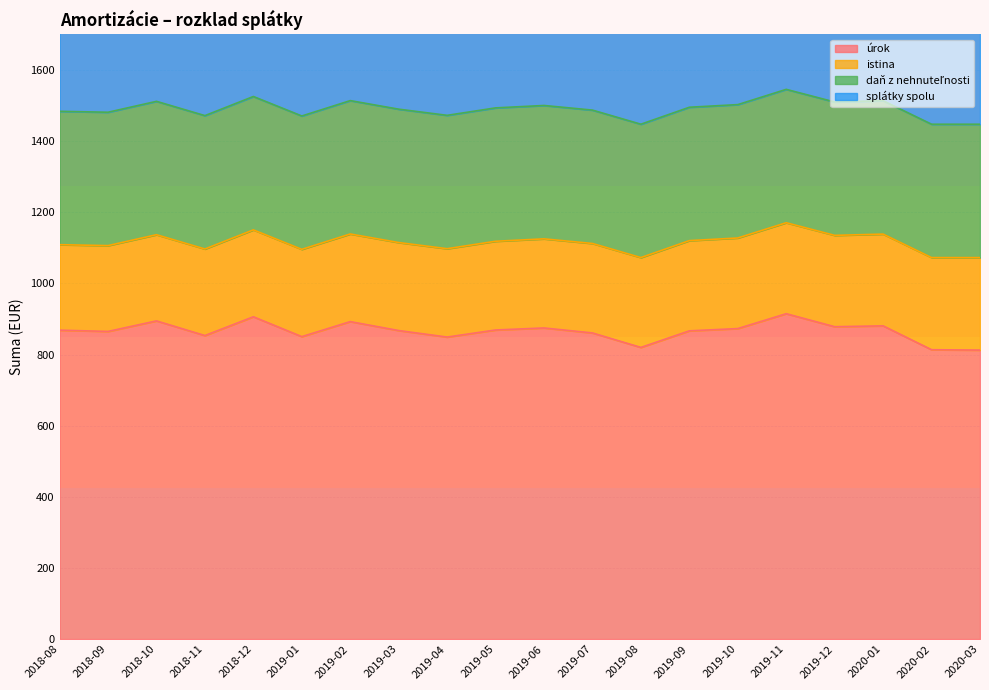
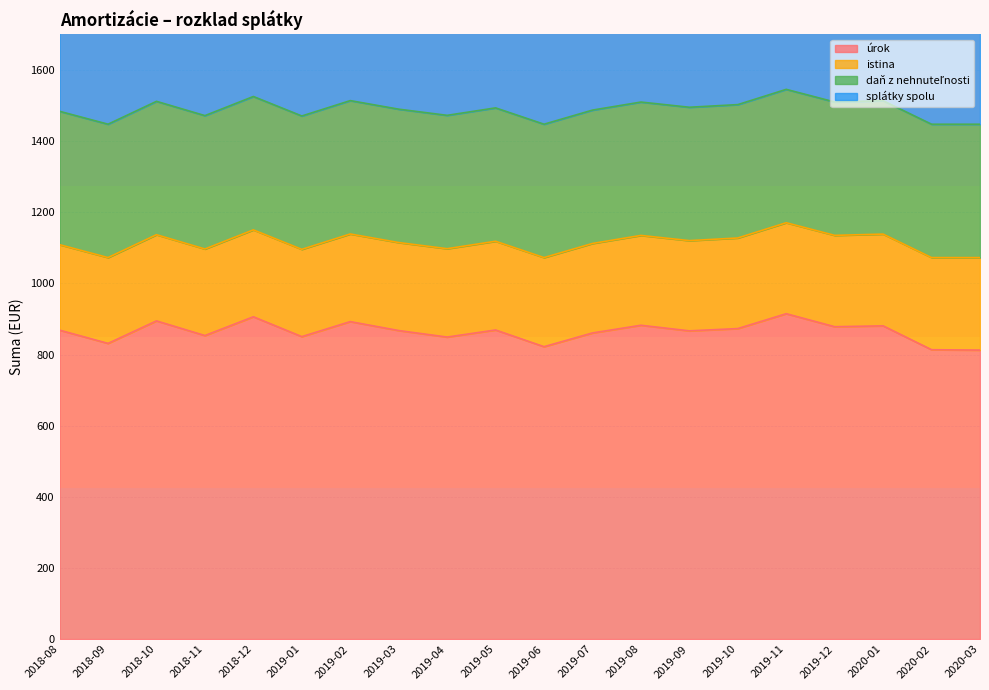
úrok, 2018-09: 860 -> 830
úrok, 2019-06: 870 -> 820
úrok, 2019-08: 820 -> 880
